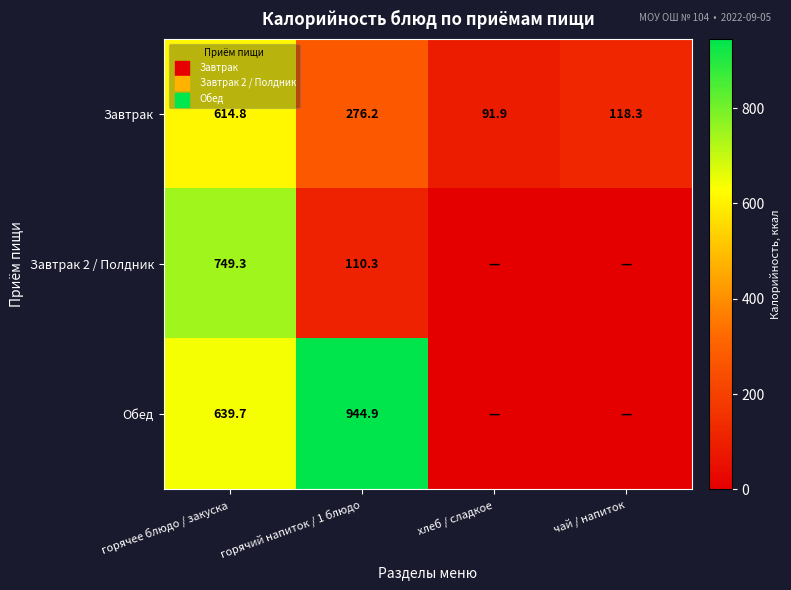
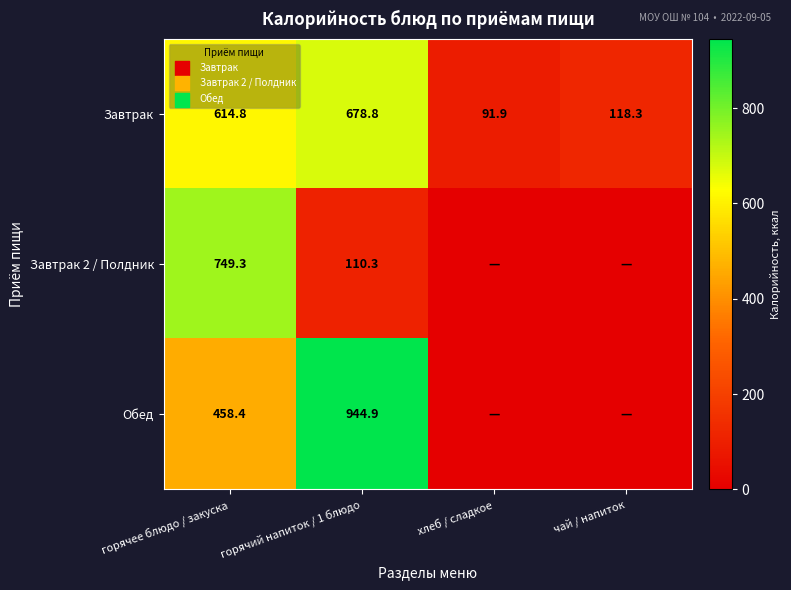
Завтрак, горячий напиток / 1 блюдо: 276.2 -> 678.8
Обед, горячее блюдо / закуска: 639.7 -> 458.4
